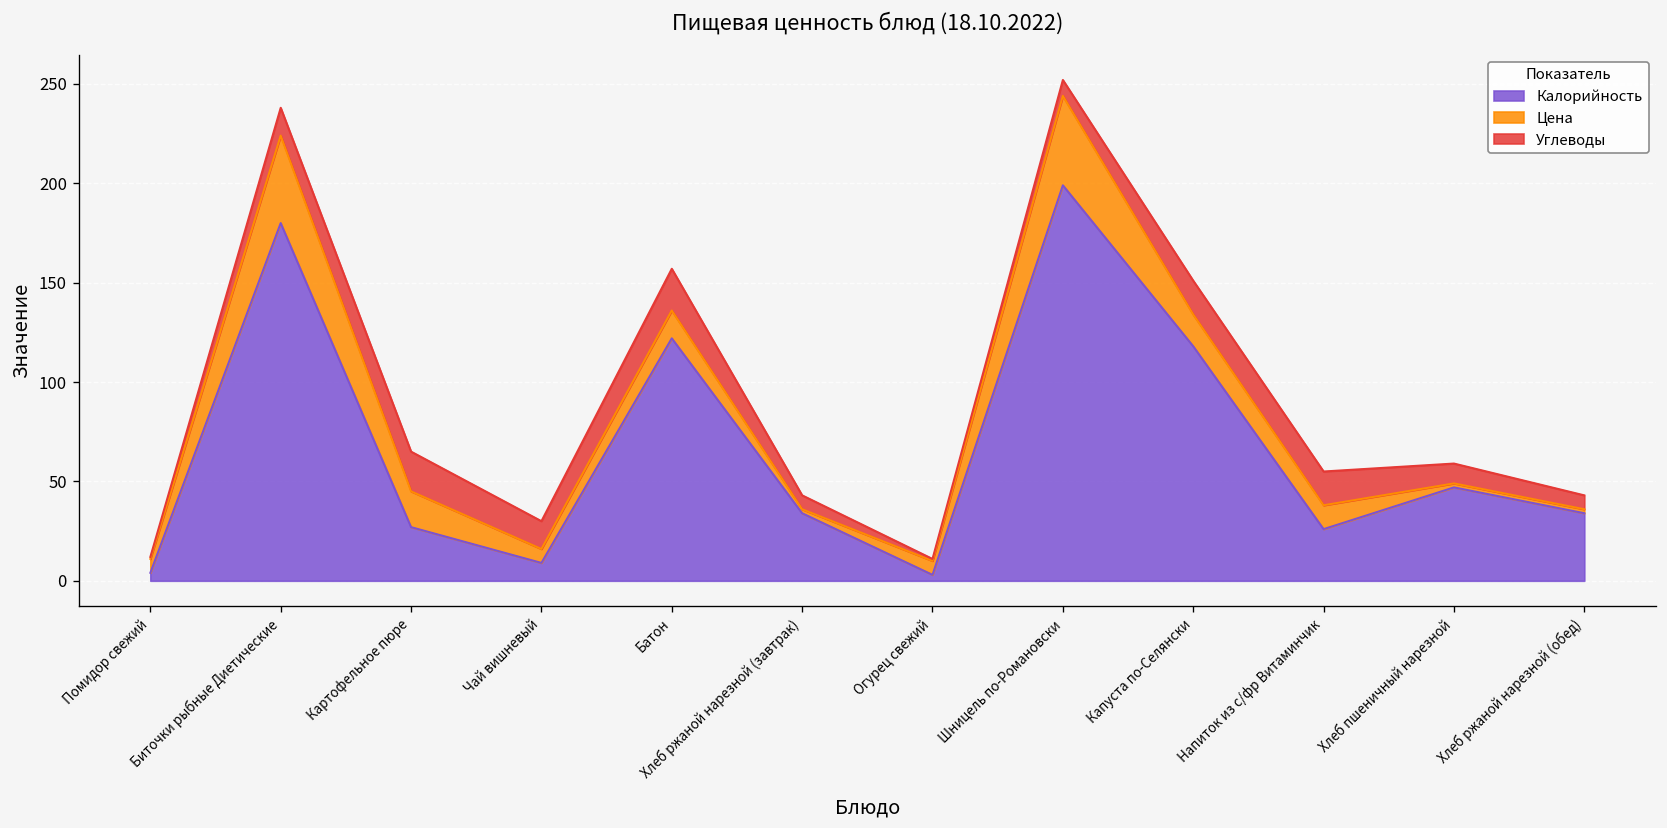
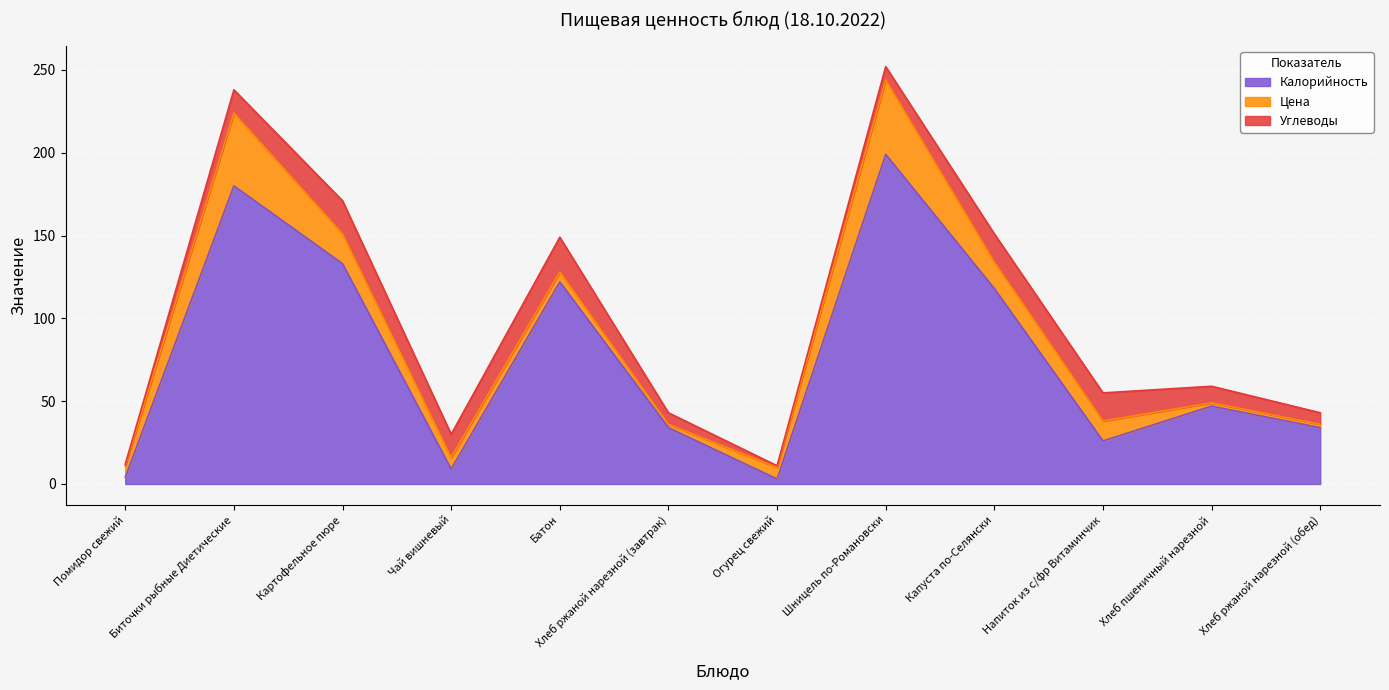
Калорийность, Картофельное пюре: 27 -> 133
Цена, Батон: 14 -> 6
